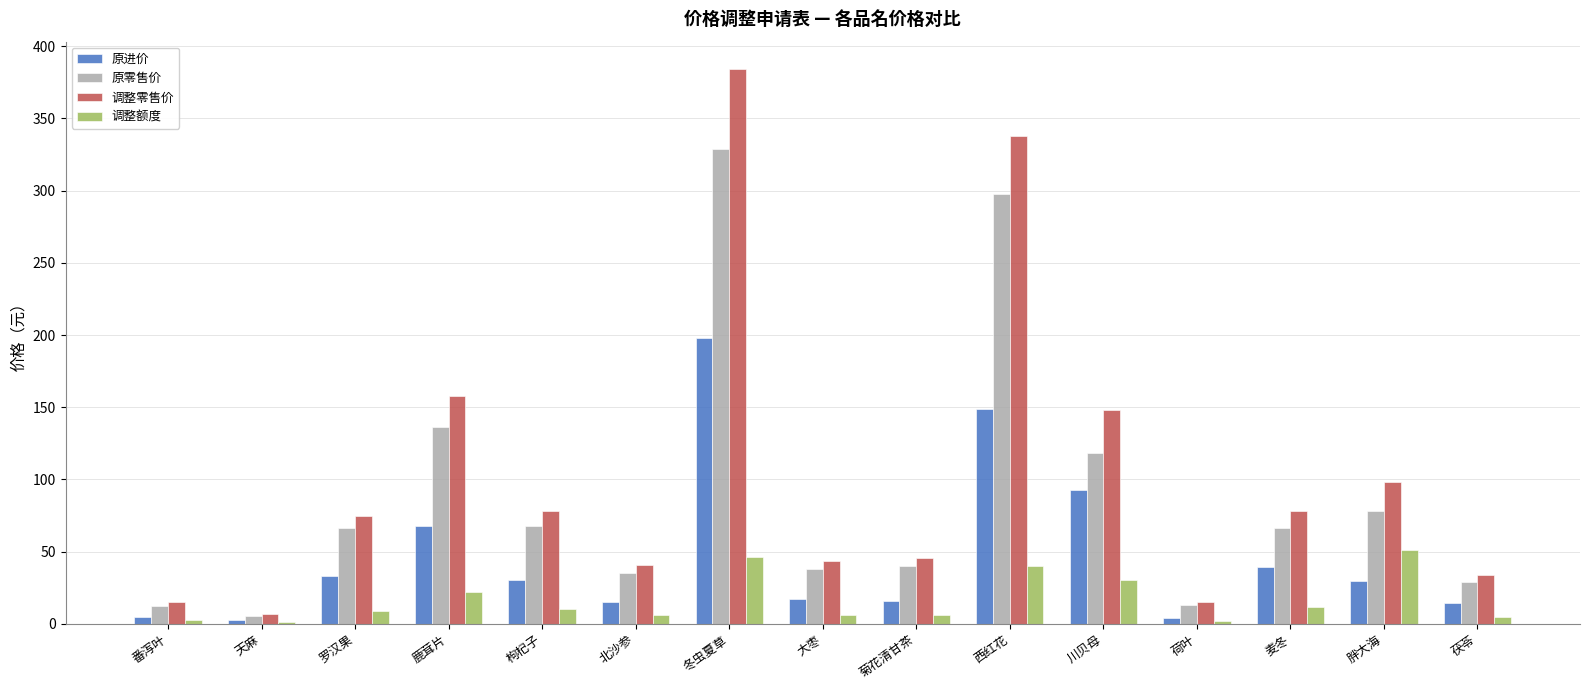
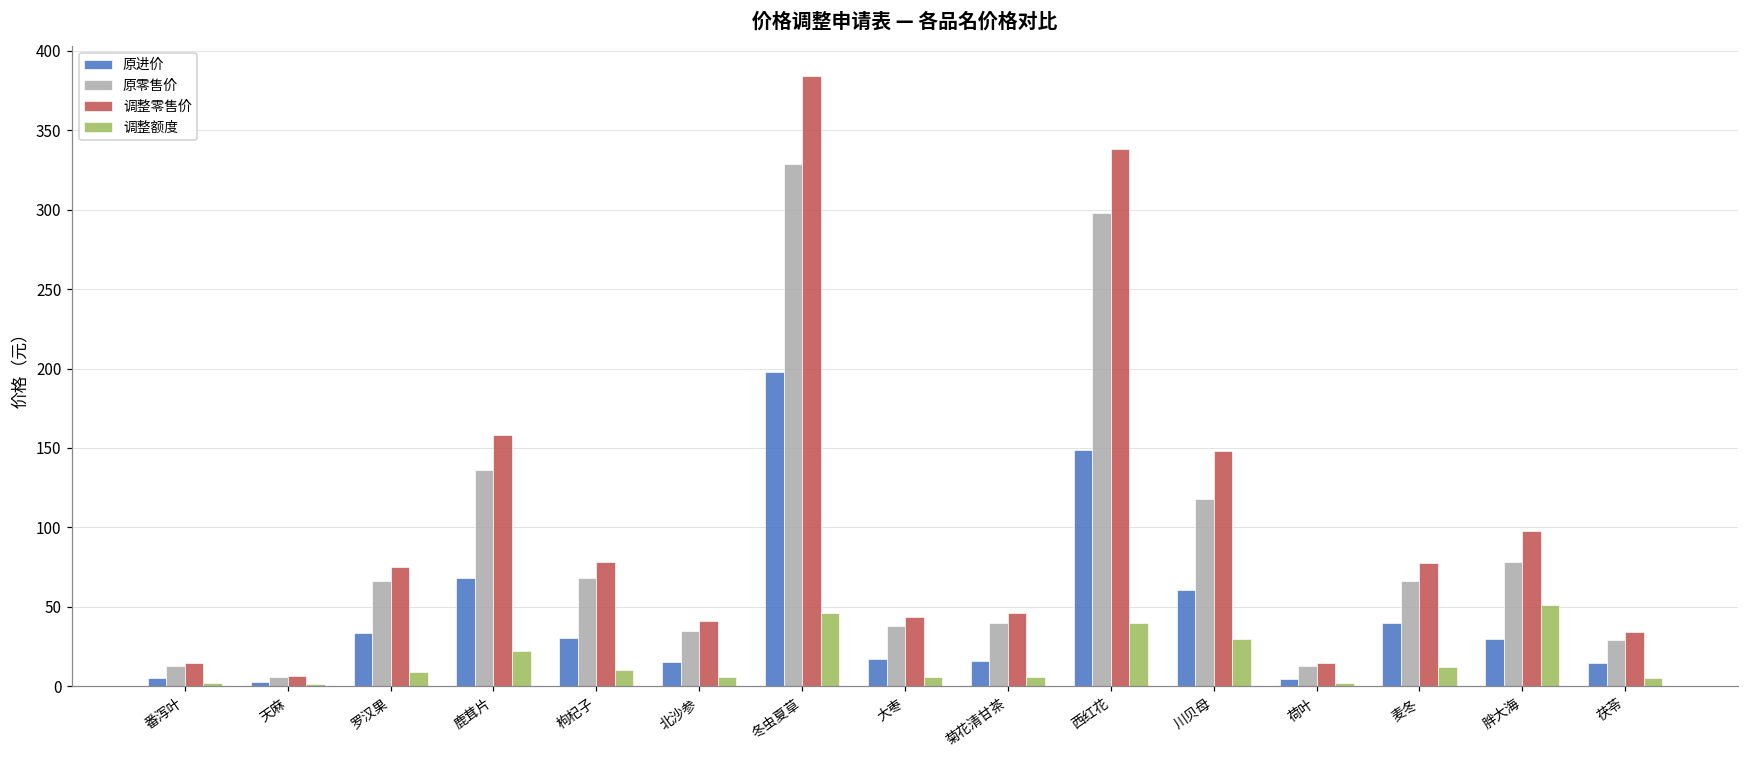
原进价, 川贝母: 92 -> 61
